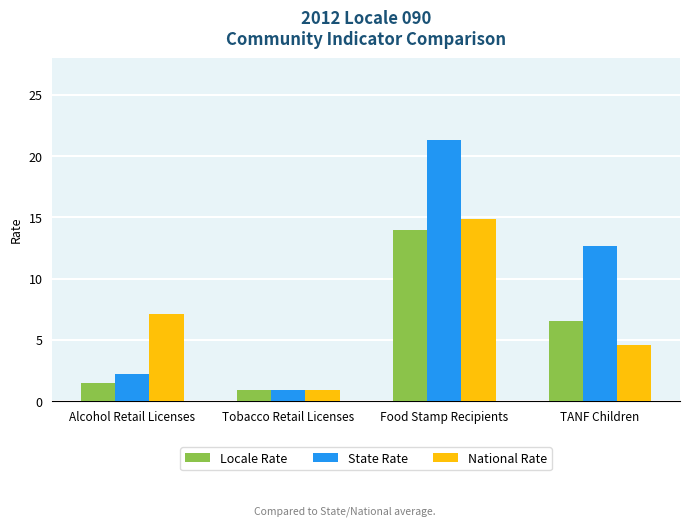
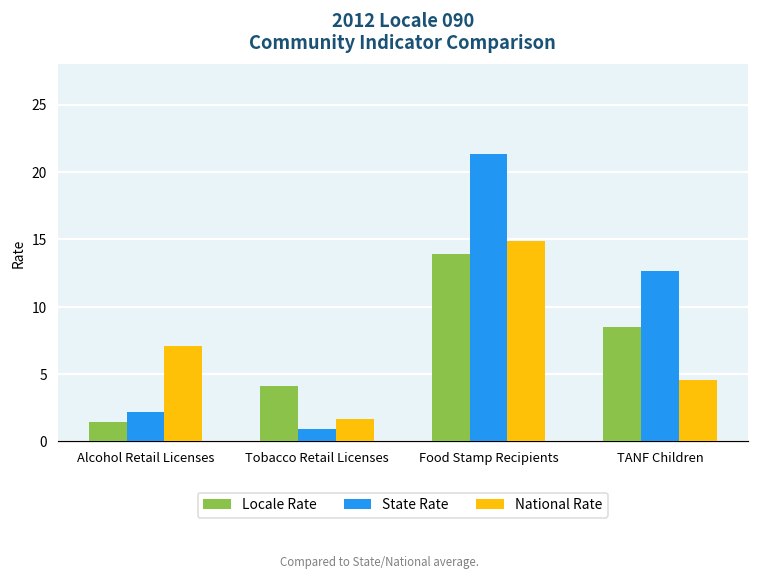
Locale Rate, Tobacco Retail Licenses: 0.9 -> 4.1
National Rate, Tobacco Retail Licenses: 0.9 -> 1.6
Locale Rate, TANF Children: 6.5 -> 8.5
